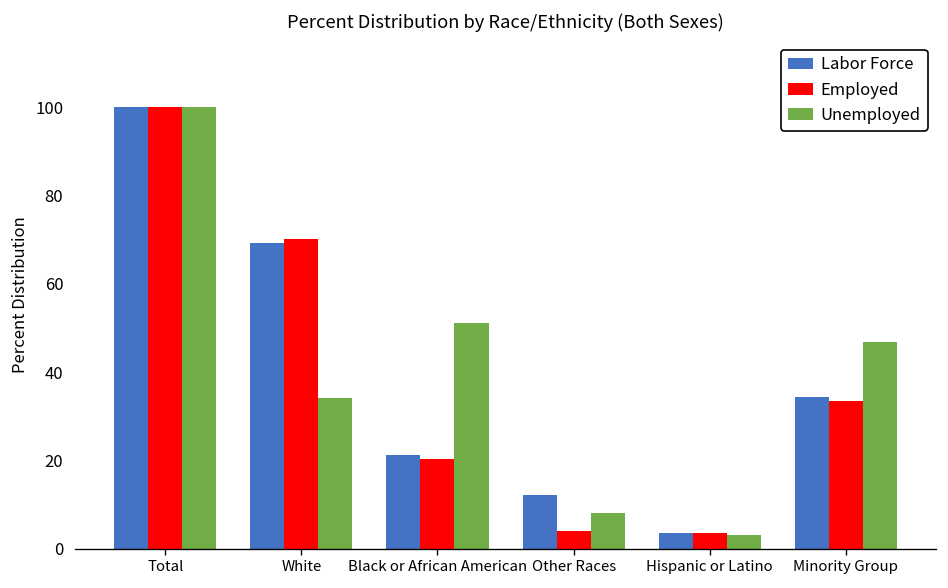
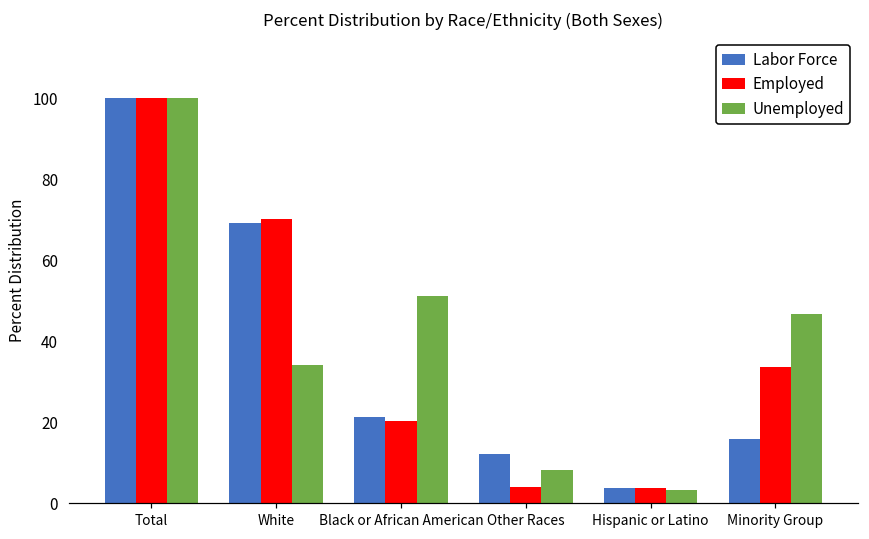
Labor Force, Minority Group: 34 -> 16
